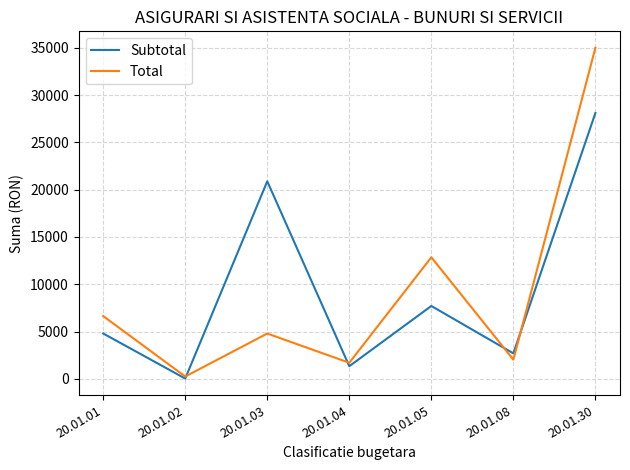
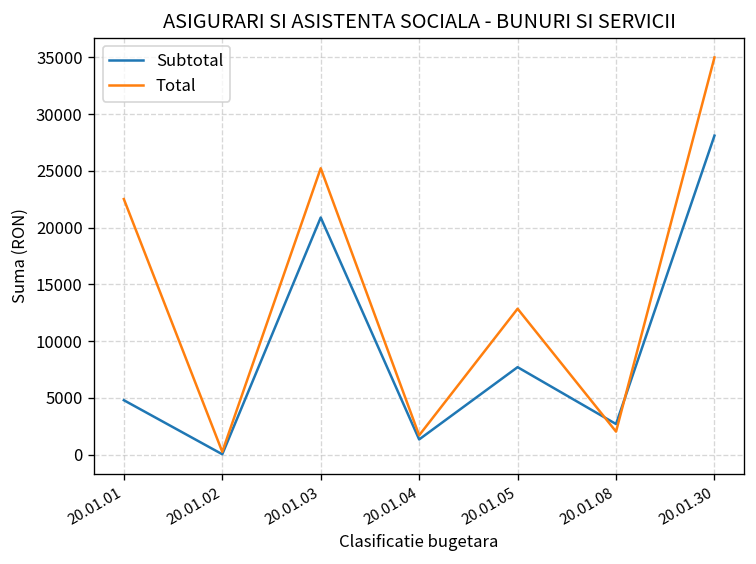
Total, 20.01.01: 7000 -> 23000
Total, 20.01.03: 5000 -> 25000
